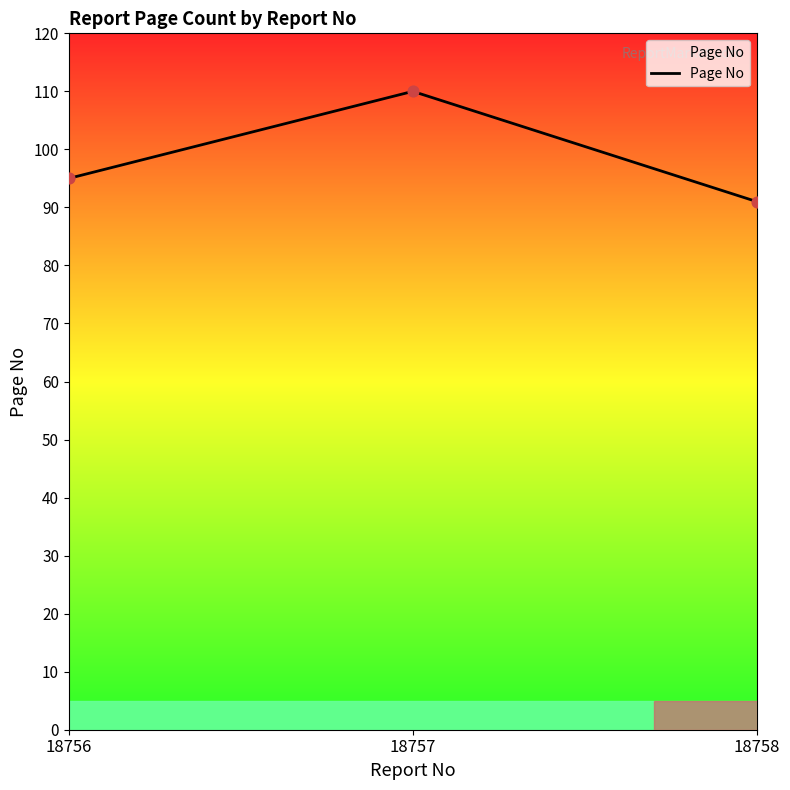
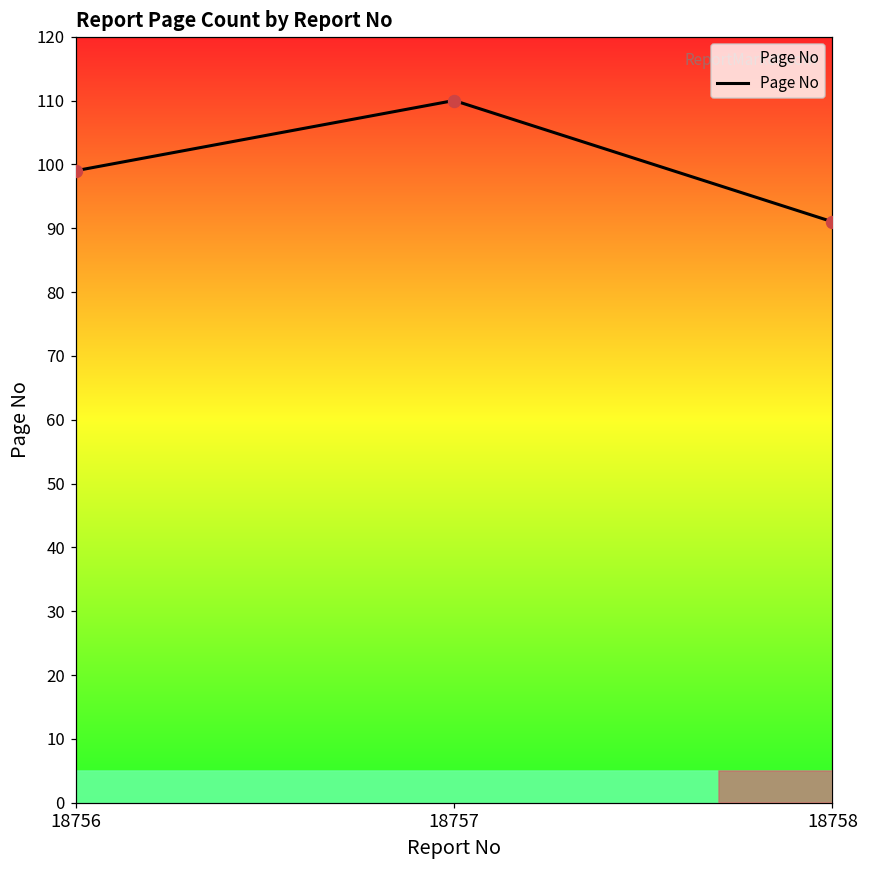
18756: 95 -> 99
